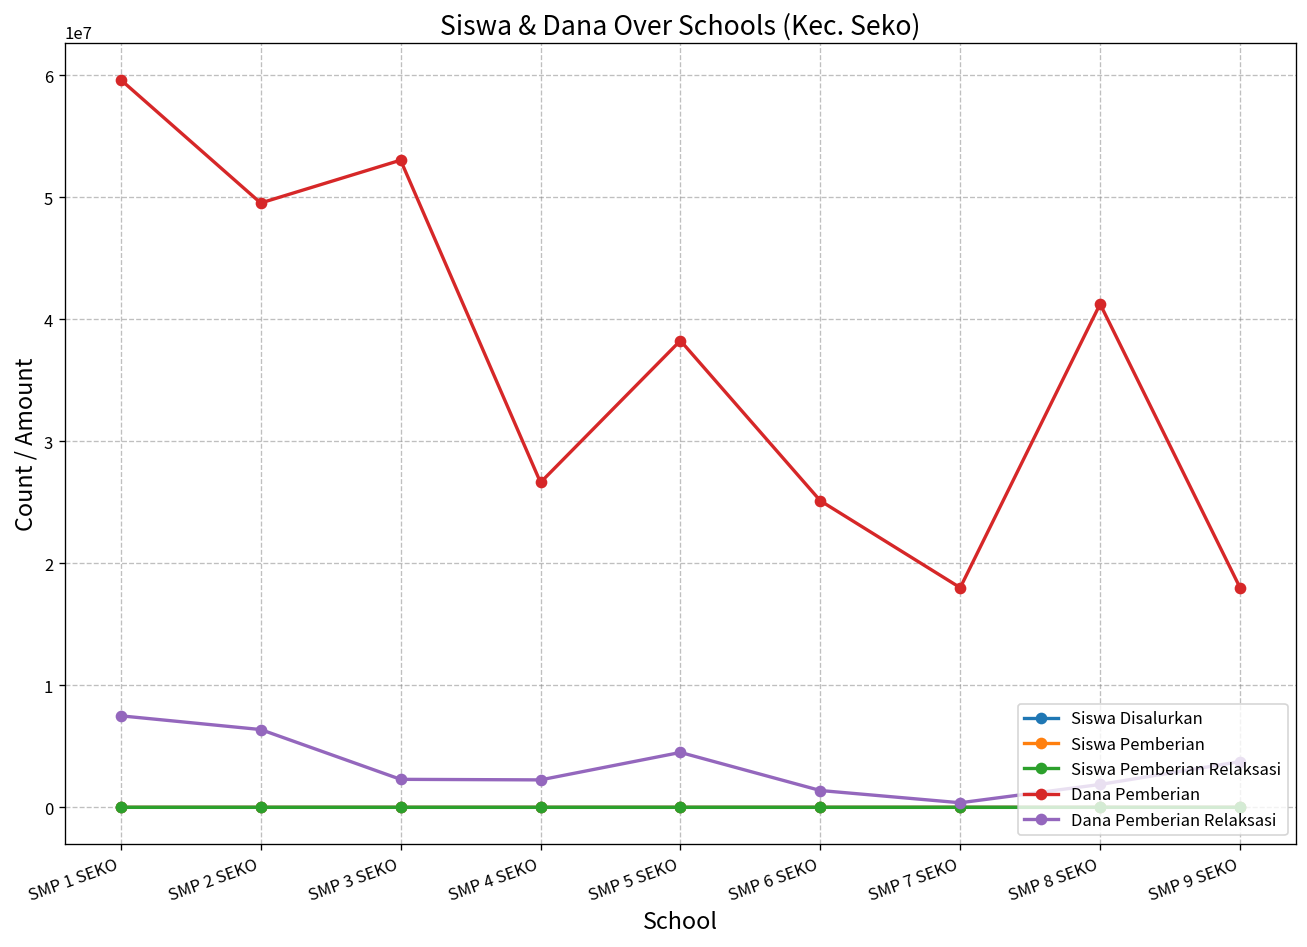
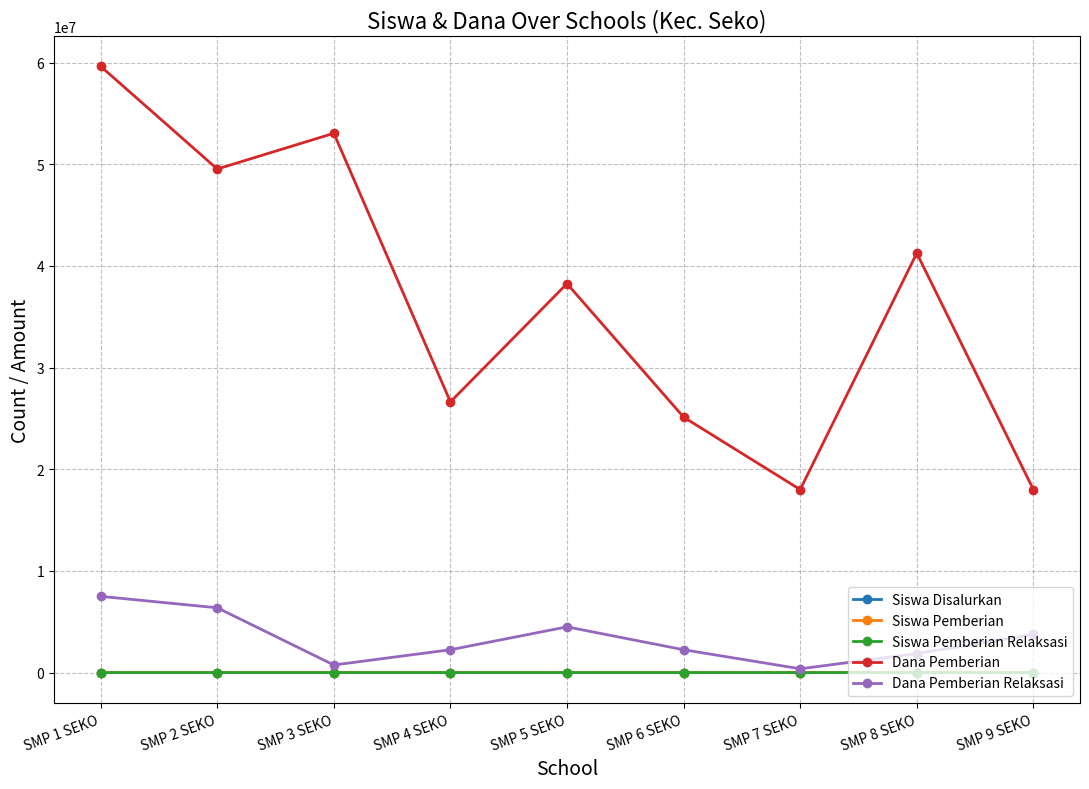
Dana Pemberian Relaksasi, SMP 3 SEKO: 2300000 -> 800000
Dana Pemberian Relaksasi, SMP 6 SEKO: 1400000 -> 2300000
